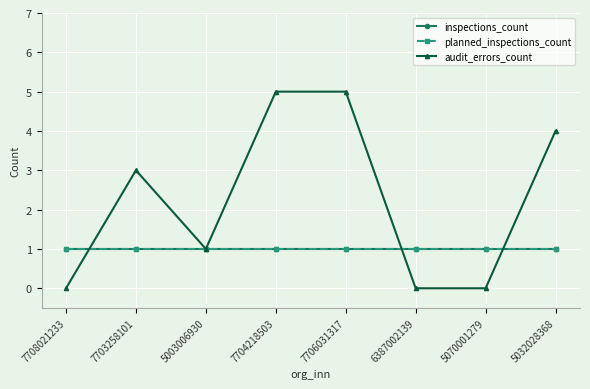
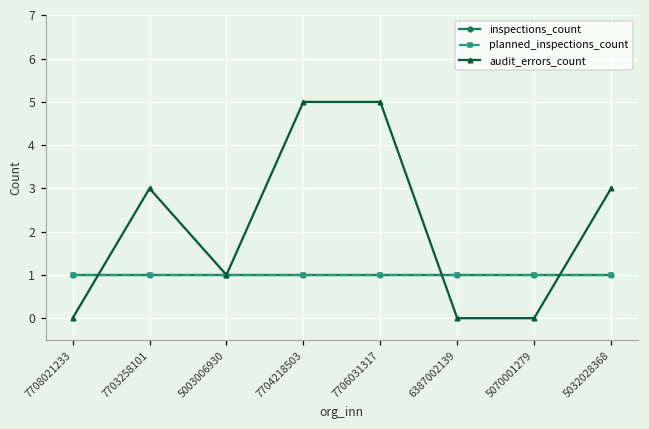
audit_errors_count, 5032028368: 4 -> 3
